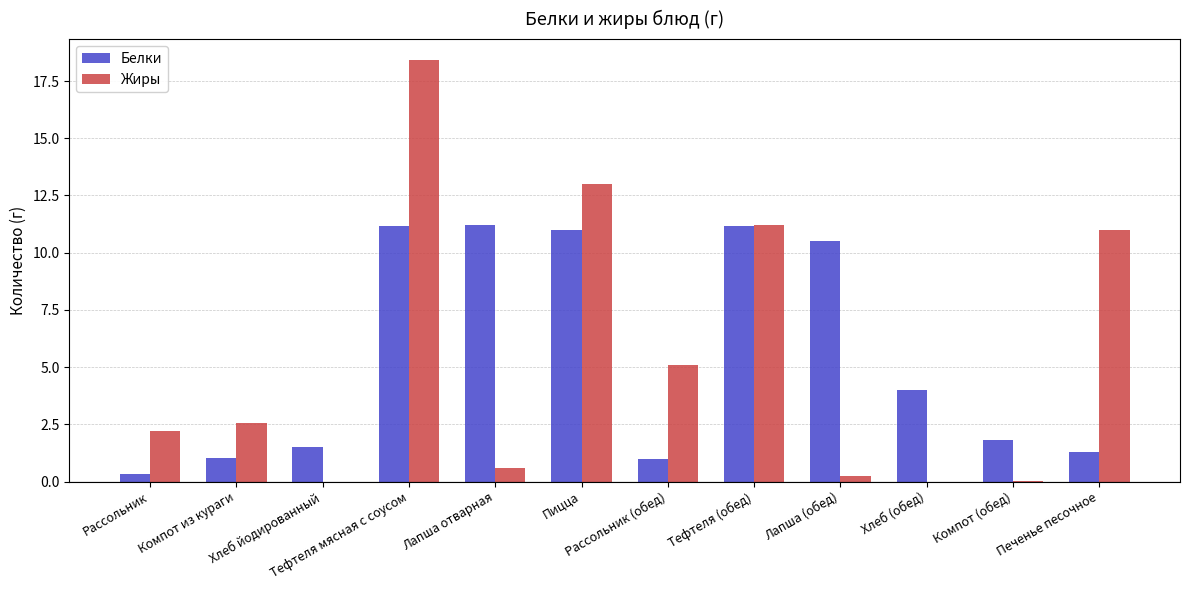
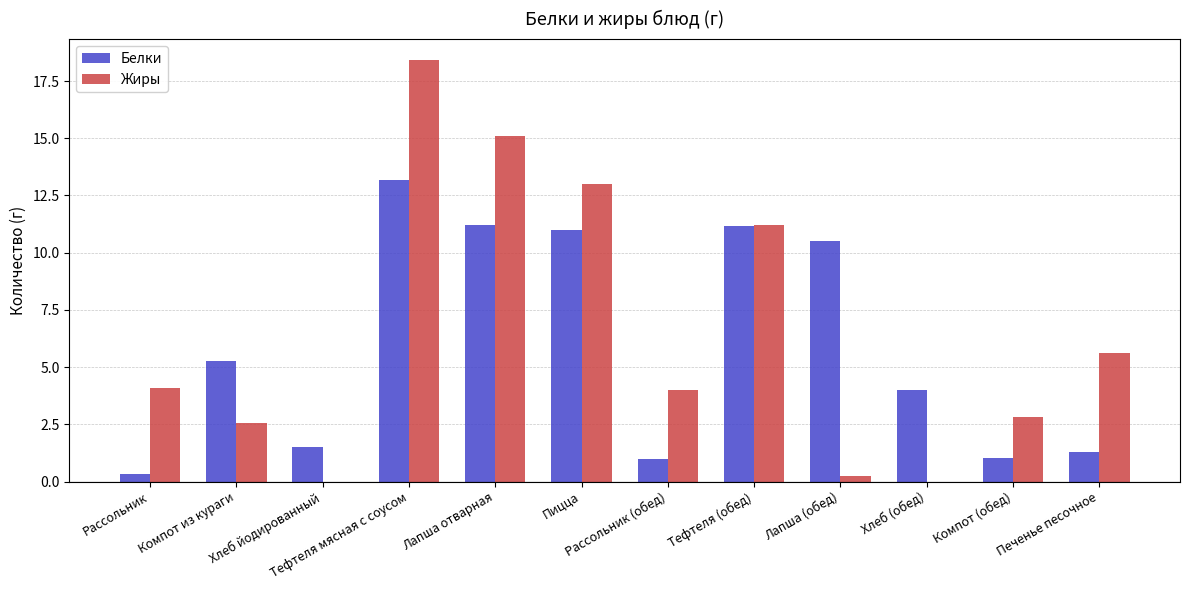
Жиры, Рассольник: 2.2 -> 4.1
Белки, Компот из кураги: 1.0 -> 5.3
Белки, Тефтеля мясная с соусом: 11.2 -> 13.2
Жиры, Лапша отварная: 0.6 -> 15.1
Жиры, Рассольник (обед): 5.1 -> 4.0
Белки, Компот (обед): 1.8 -> 1.0
Жиры, Компот (обед): 0.0 -> 2.8
Жиры, Печенье песочное: 11.0 -> 5.6
